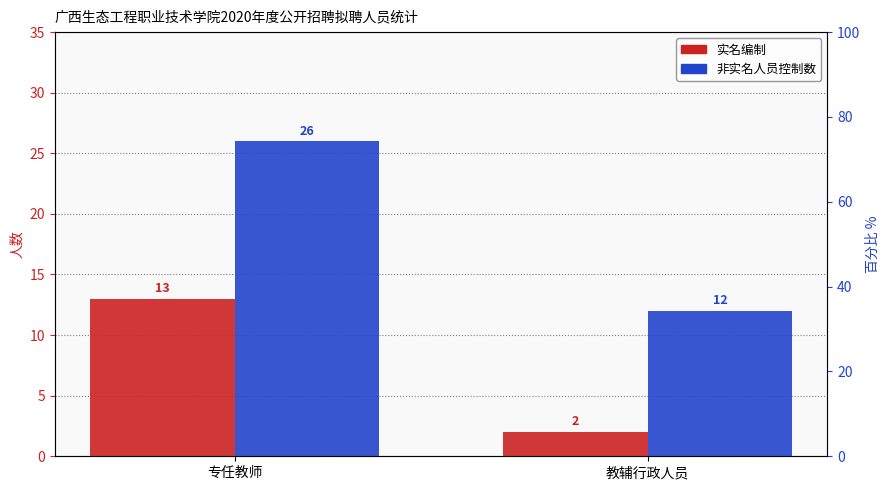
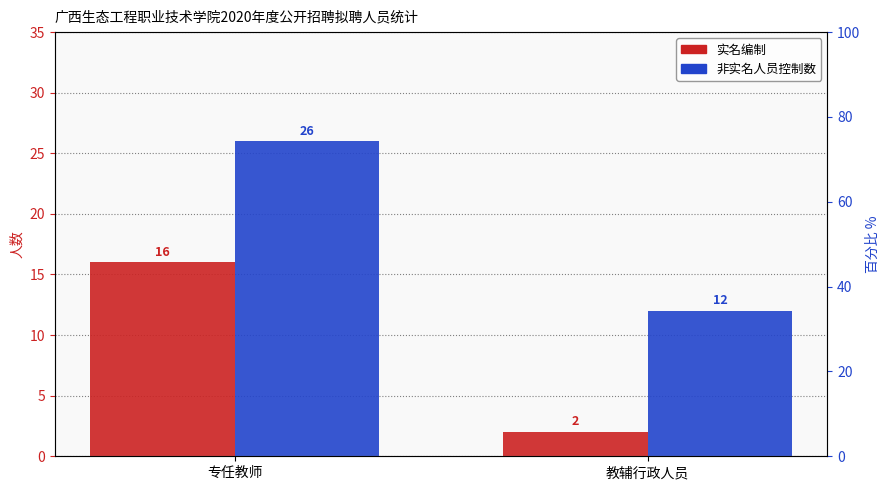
实名编制, 专任教师: 13 -> 16
